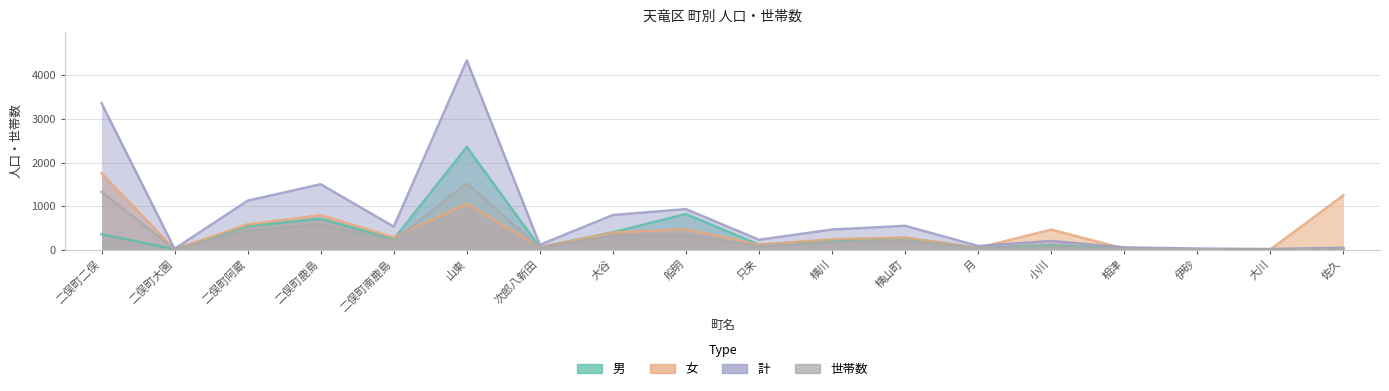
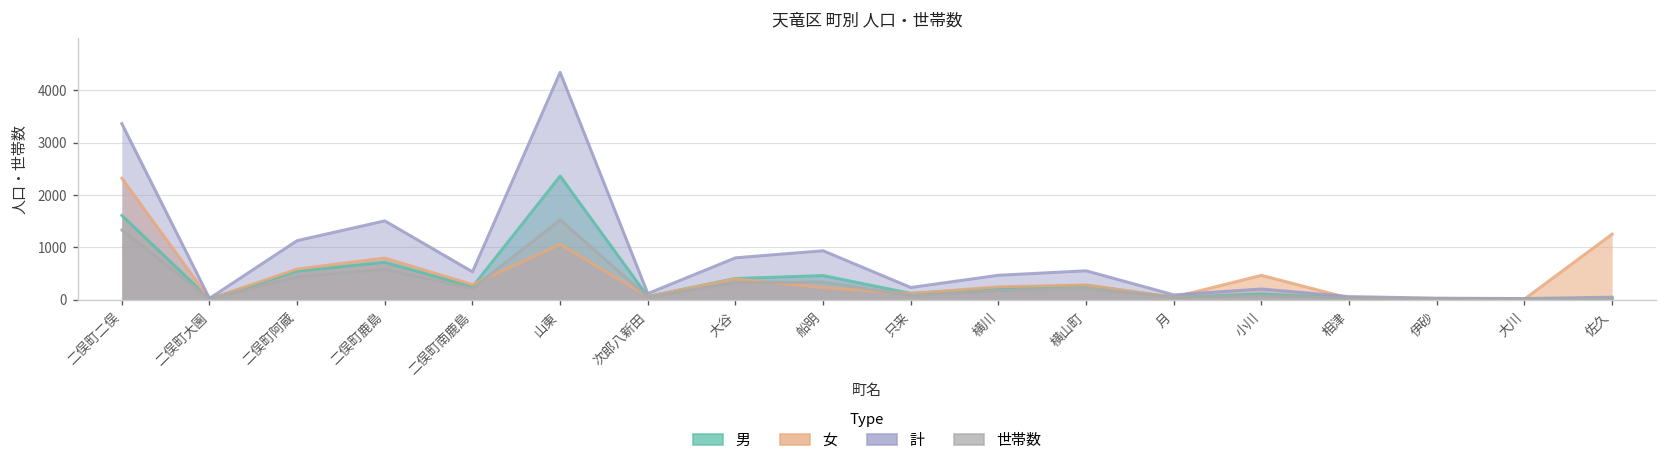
男, 二俣町二俣: 400 -> 1600
女, 二俣町二俣: 1800 -> 2300
男, 船明: 800 -> 500
女, 船明: 500 -> 200
